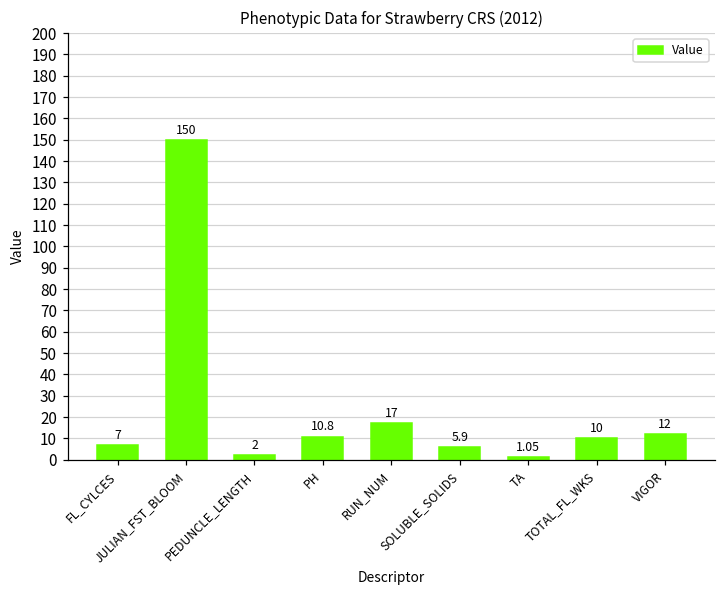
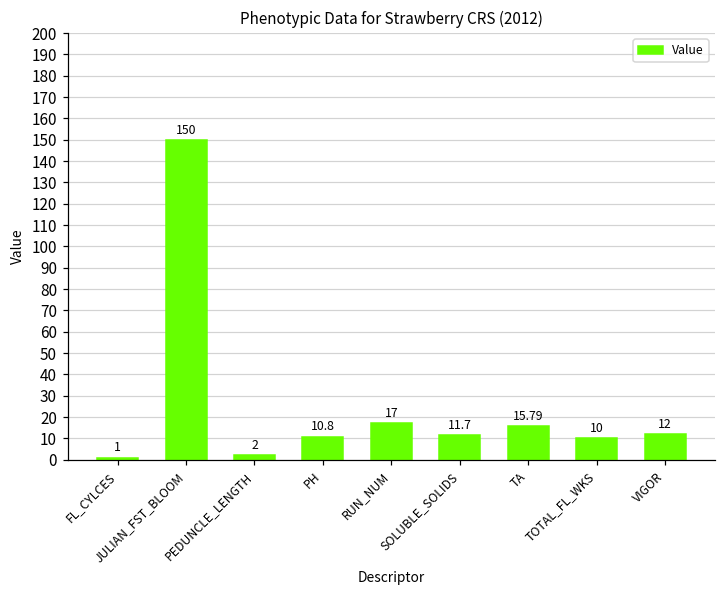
FL_CYLCES: 7 -> 1
SOLUBLE_SOLIDS: 5.9 -> 11.7
TA: 1.05 -> 15.79
